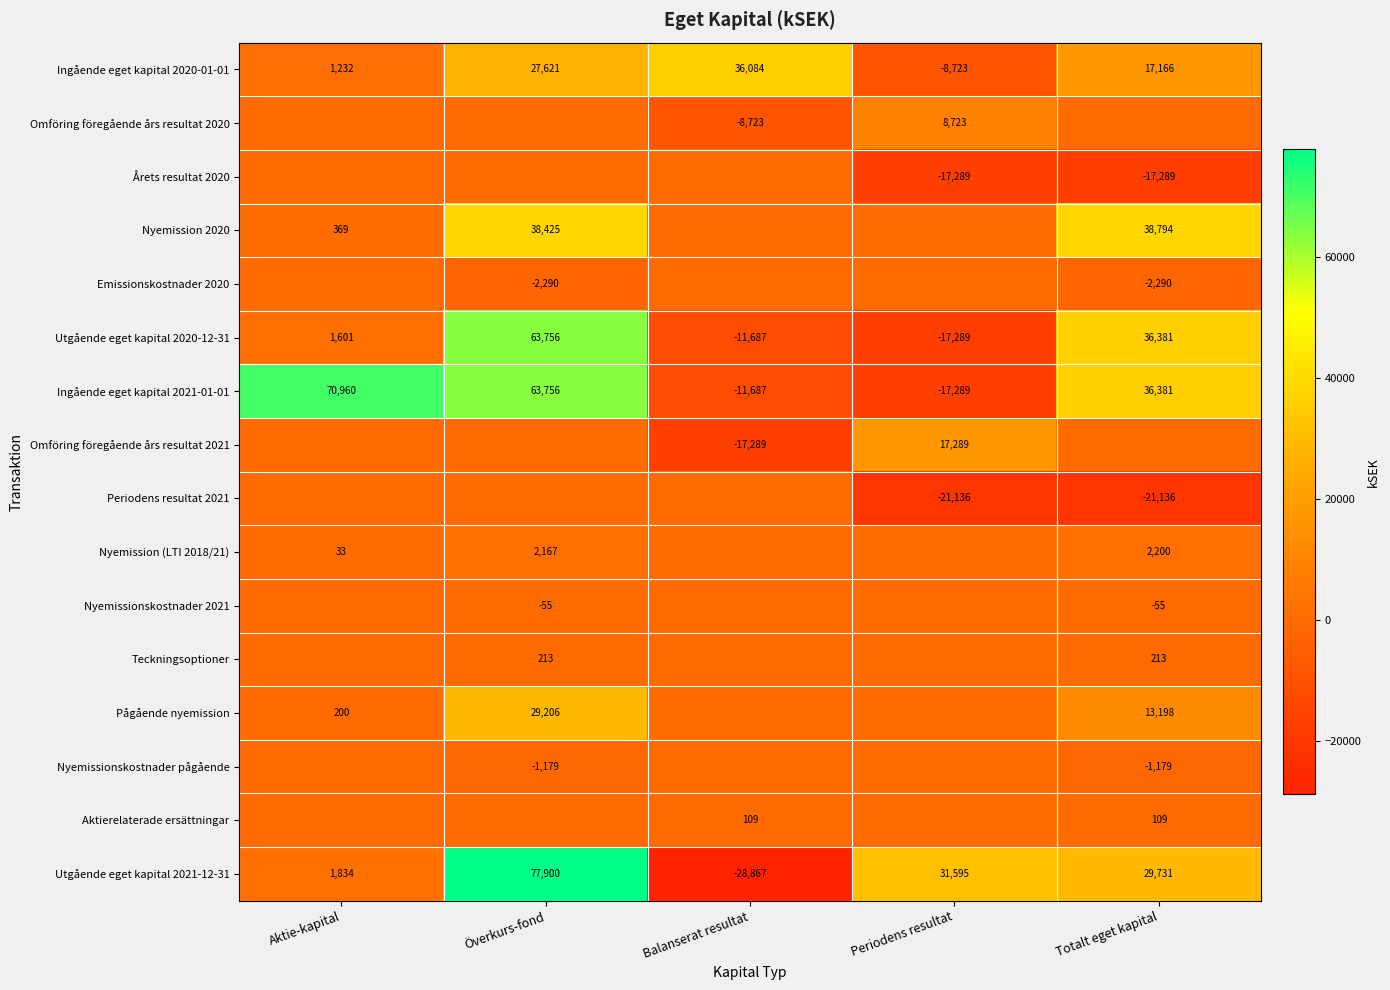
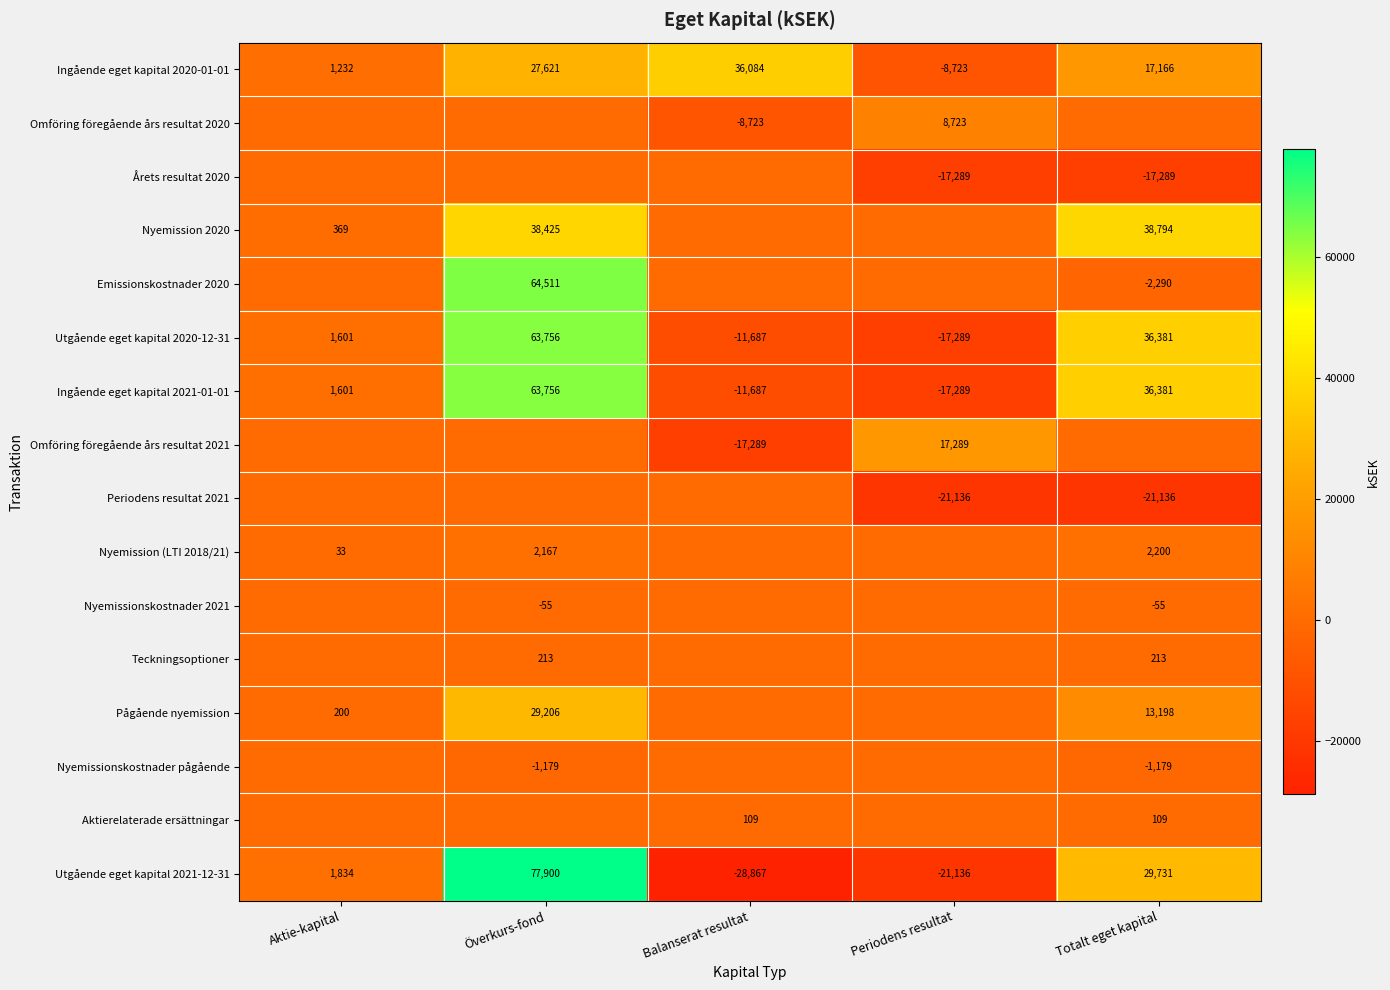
Emissionskostnader 2020, Överkurs-fond: -2,290 -> 64,511
Ingående eget kapital 2021-01-01, Aktie-kapital: 70,960 -> 1,601
Utgående eget kapital 2021-12-31, Periodens resultat: 31,595 -> -21,136
